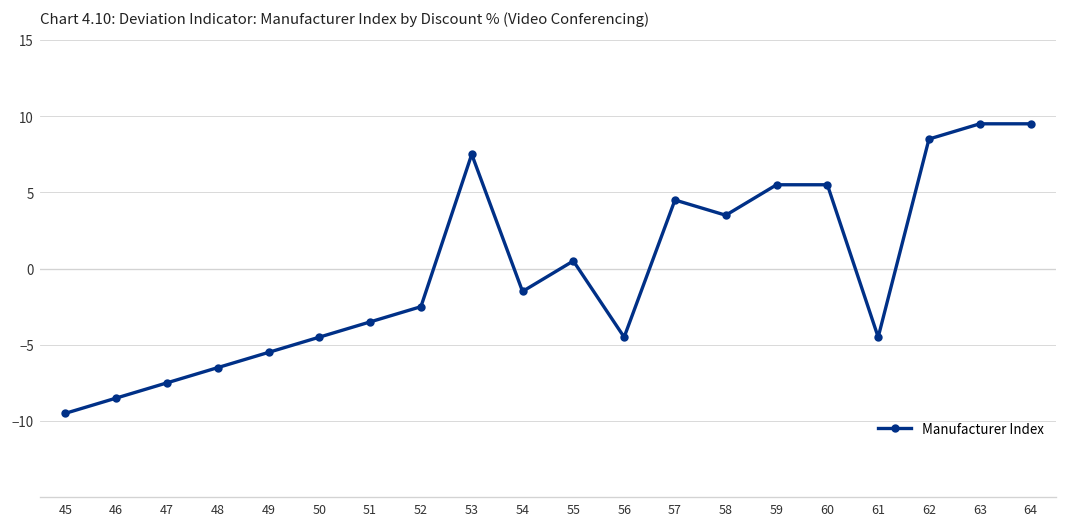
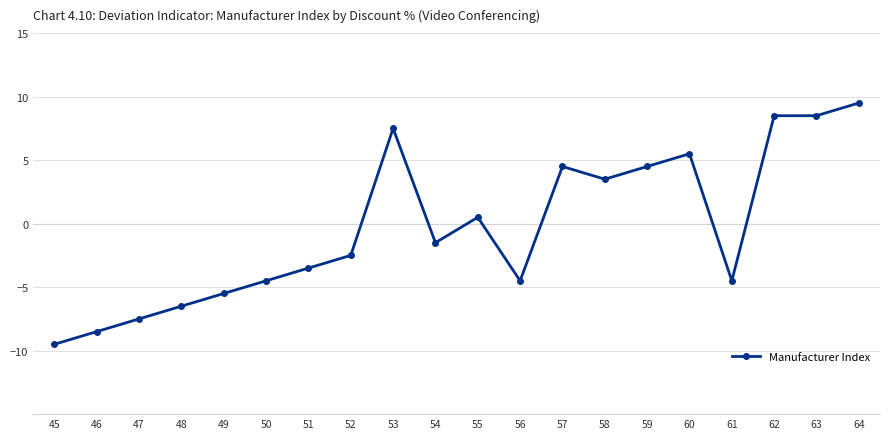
59: 5.5 -> 4.5
63: 9.5 -> 8.5
